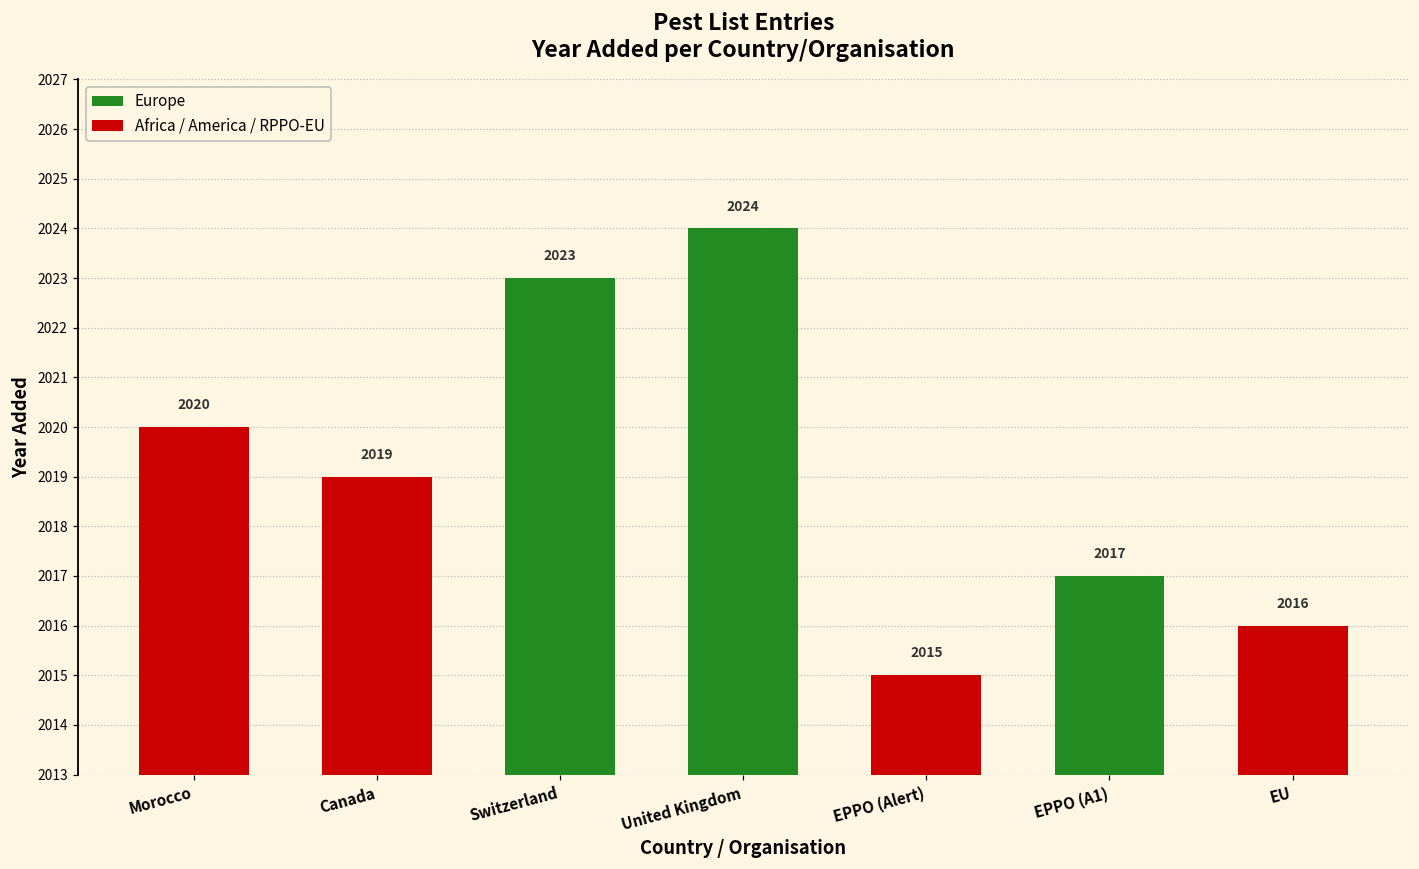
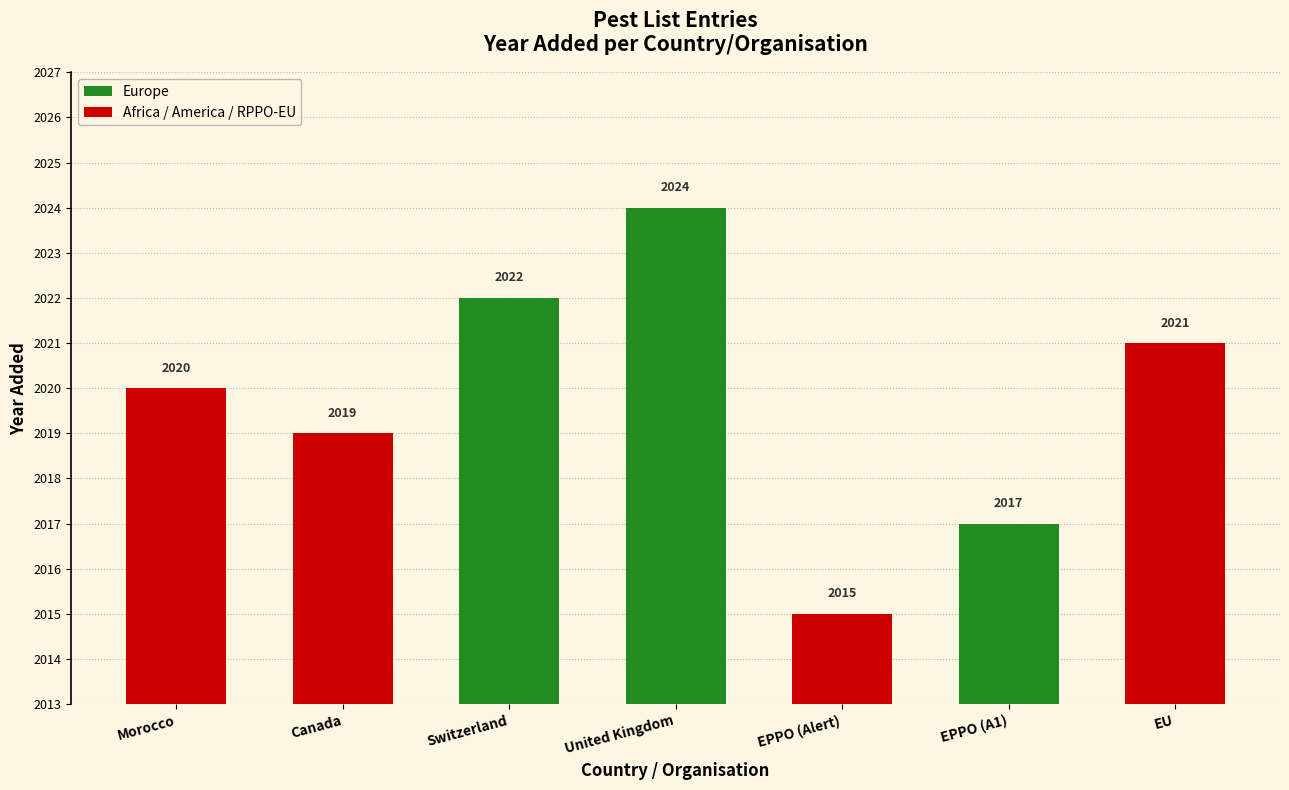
Switzerland: 2023 -> 2022
EU: 2016 -> 2021
